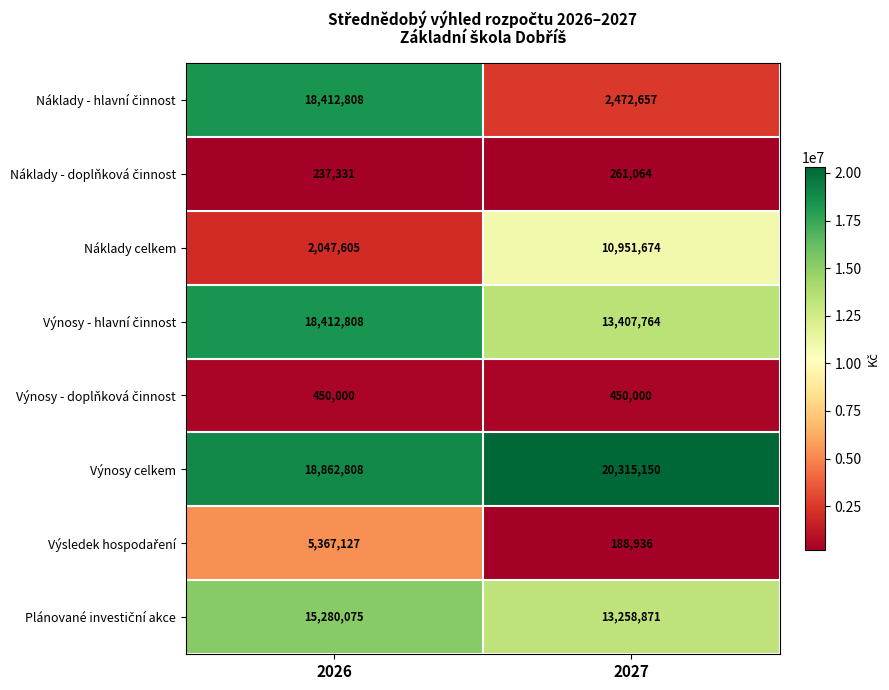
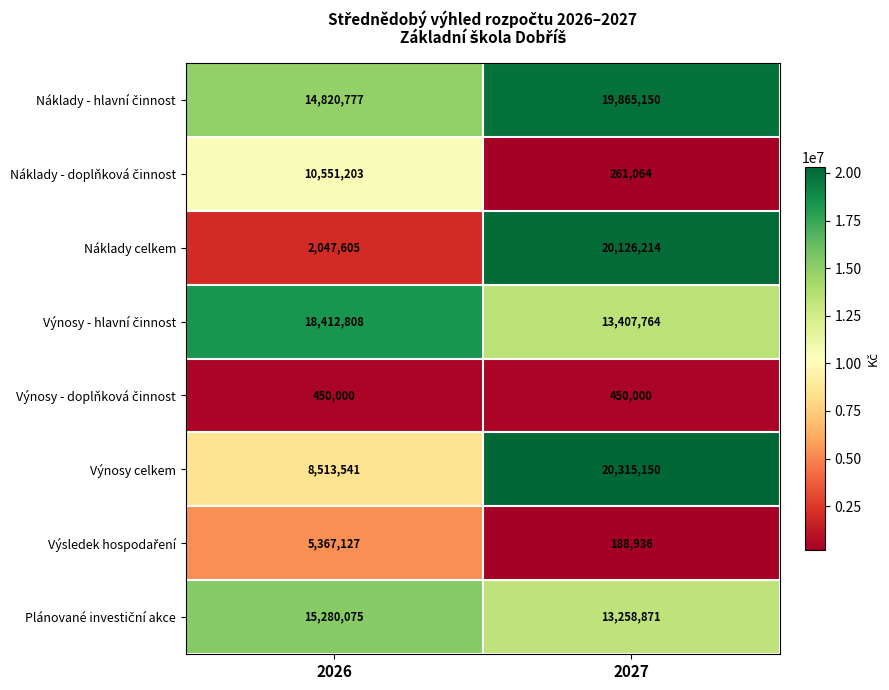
Náklady - hlavní činnost, 2026: 18,412,808 -> 14,820,777
Náklady - hlavní činnost, 2027: 2,472,657 -> 19,865,150
Náklady - doplňková činnost, 2026: 237,331 -> 10,551,203
Náklady celkem, 2027: 10,951,674 -> 20,126,214
Výnosy celkem, 2026: 18,862,808 -> 8,513,541
